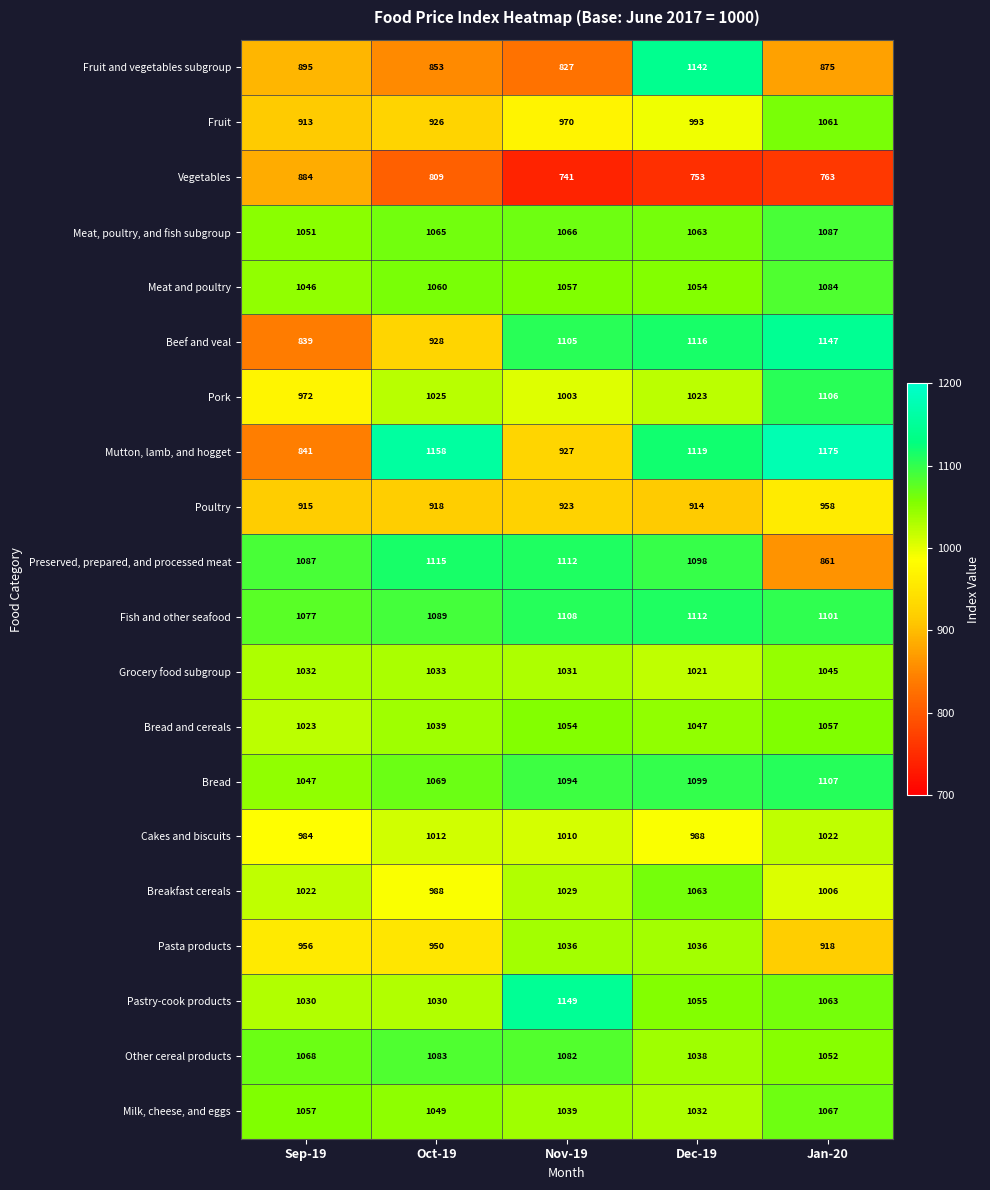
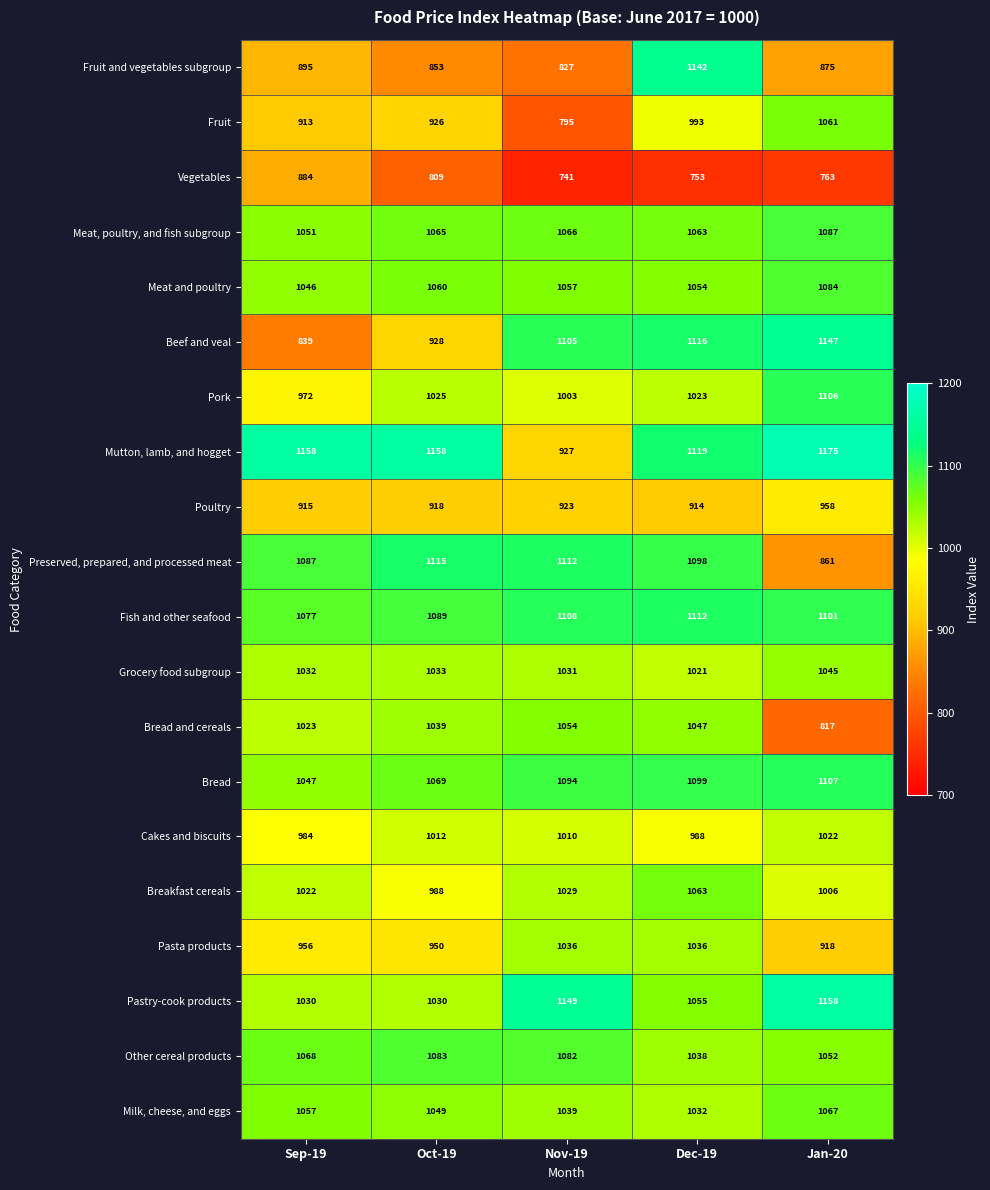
Fruit, Nov-19: 970 -> 795
Mutton, lamb, and hogget, Sep-19: 841 -> 1158
Bread and cereals, Jan-20: 1057 -> 817
Pastry-cook products, Jan-20: 1063 -> 1158
